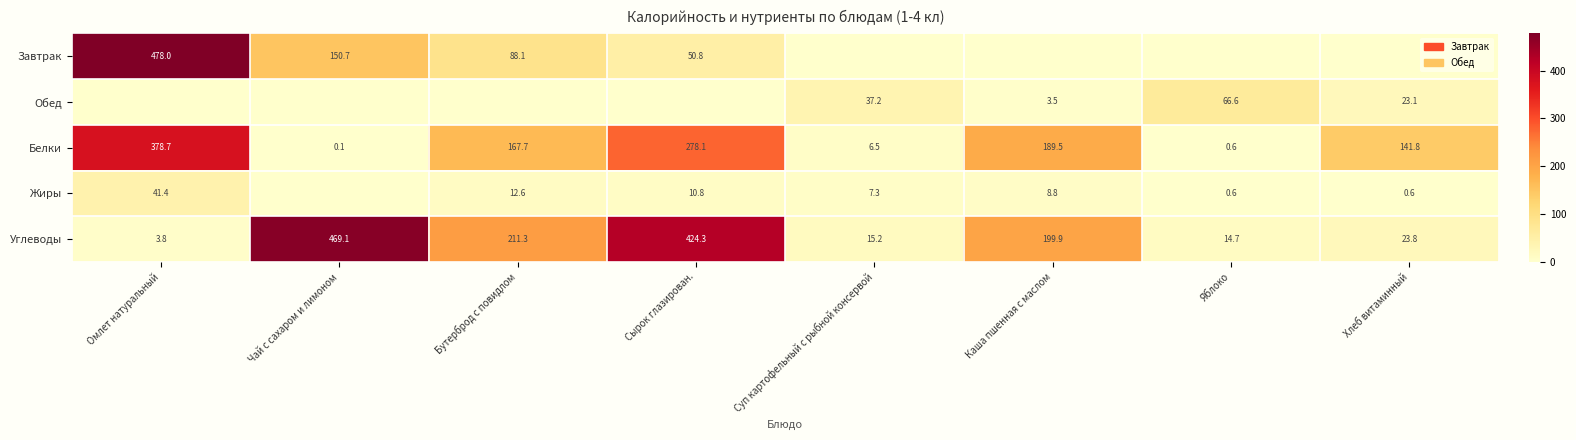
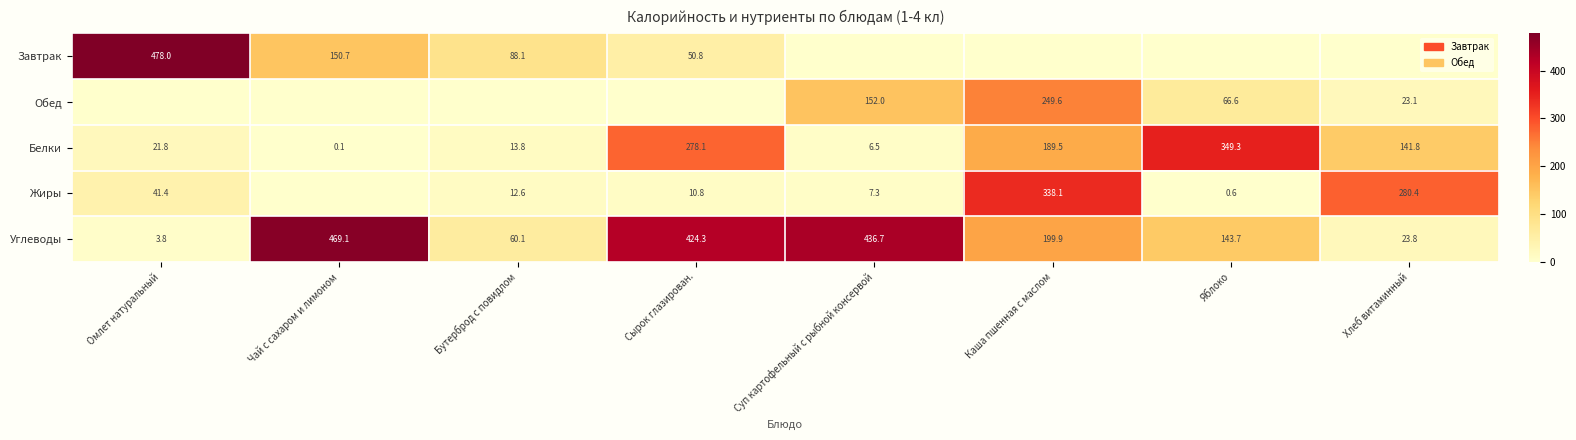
Обед, Суп картофельный с рыбной консервой: 37.2 -> 152.0
Обед, Каша пшенная с маслом: 3.5 -> 249.6
Белки, Омлет натуральный: 378.7 -> 21.8
Белки, Бутерброд с повидлом: 167.7 -> 13.8
Белки, Яблоко: 0.6 -> 349.3
Жиры, Каша пшенная с маслом: 8.8 -> 338.1
Жиры, Хлеб витаминный: 0.6 -> 280.4
Углеводы, Бутерброд с повидлом: 211.3 -> 60.1
Углеводы, Суп картофельный с рыбной консервой: 15.2 -> 436.7
Углеводы, Яблоко: 14.7 -> 143.7
